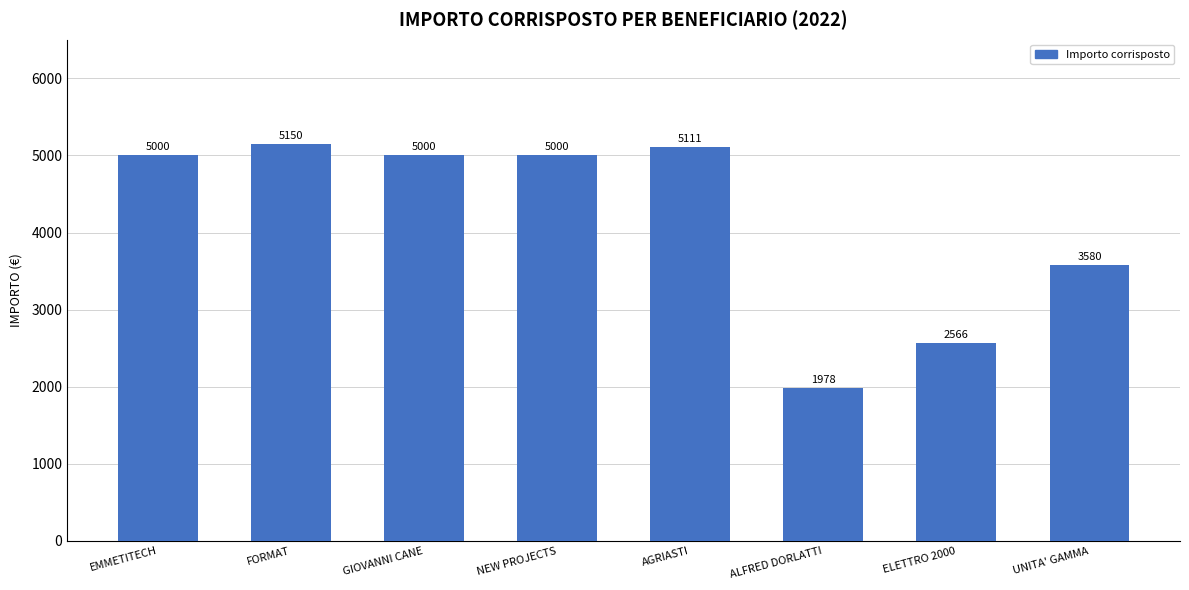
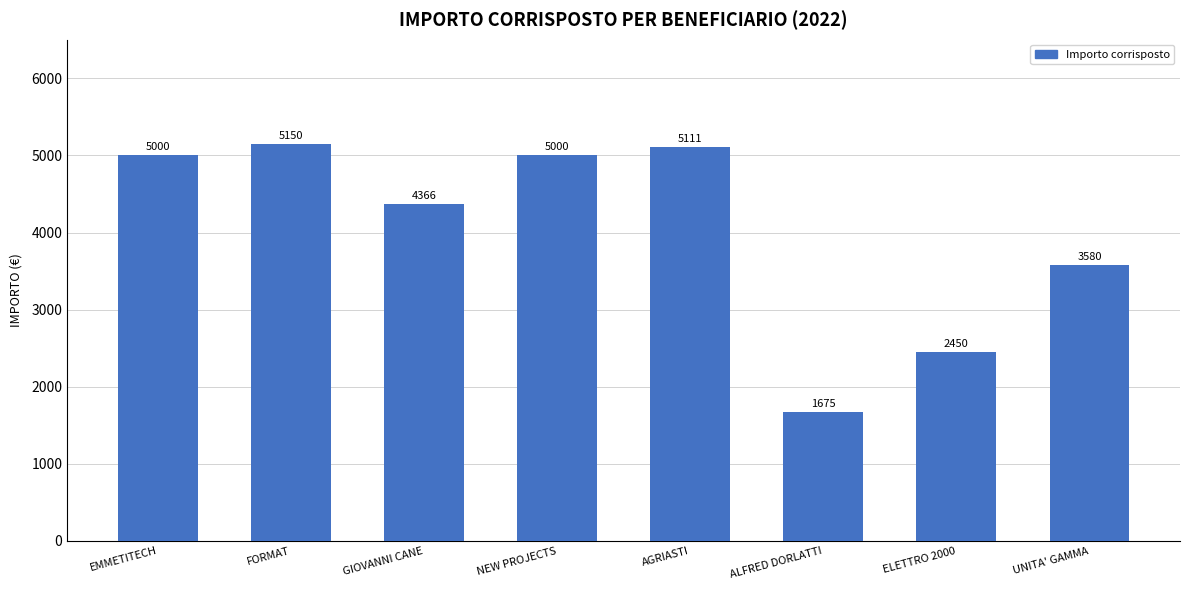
GIOVANNI CANE: 5000 -> 4366
ALFRED DORLATTI: 1978 -> 1675
ELETTRO 2000: 2566 -> 2450
